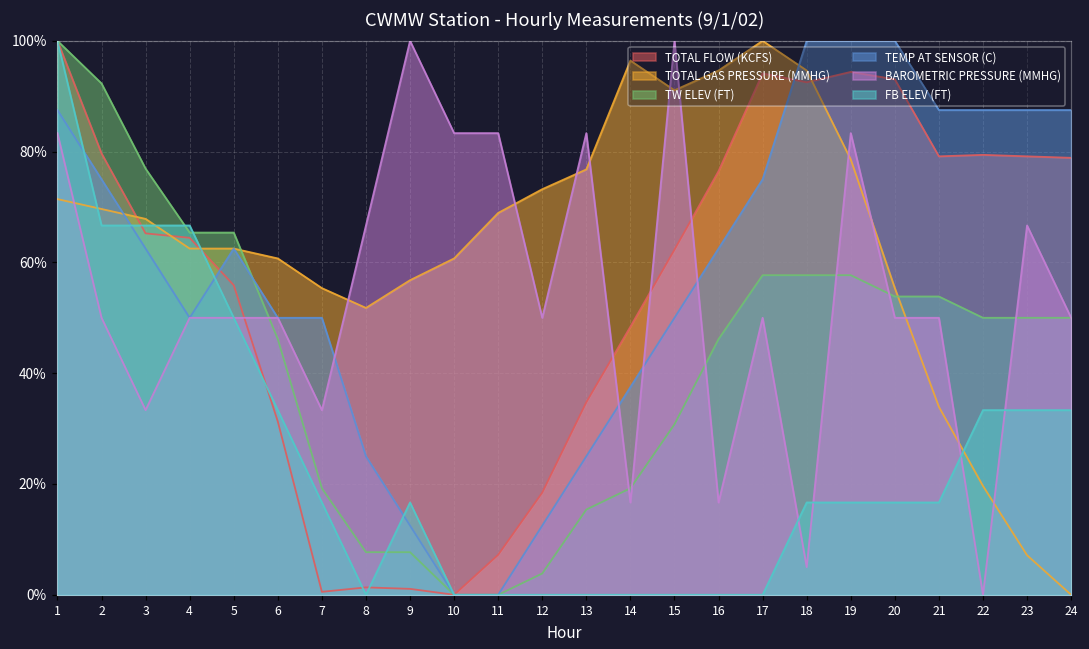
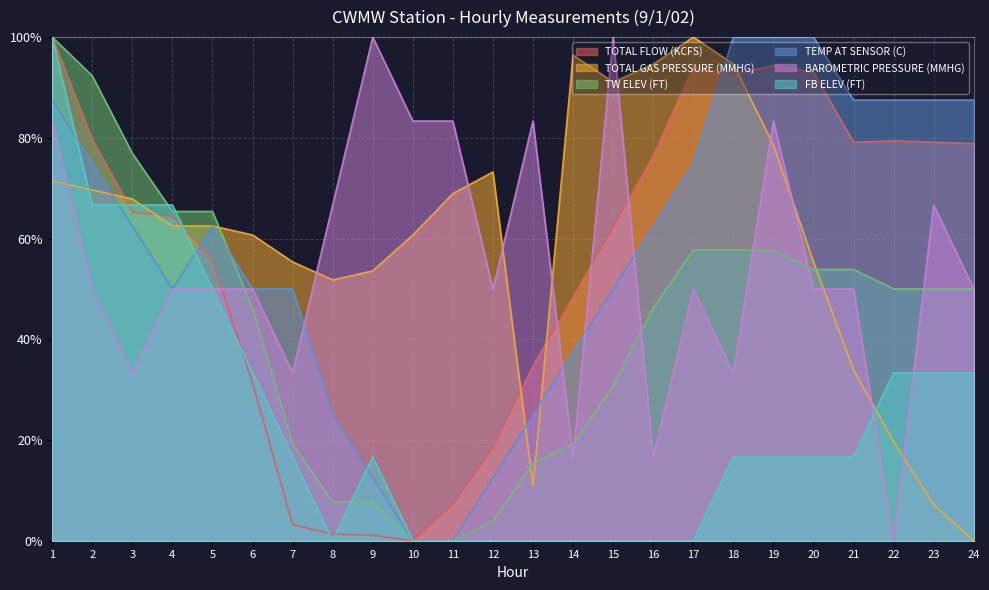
TOTAL FLOW (KCFS), 7: 1% -> 3%
TOTAL GAS PRESSURE (MMHG), 9: 57% -> 54%
TOTAL GAS PRESSURE (MMHG), 13: 77% -> 11%
BAROMETRIC PRESSURE (MMHG), 18: 5% -> 33%
